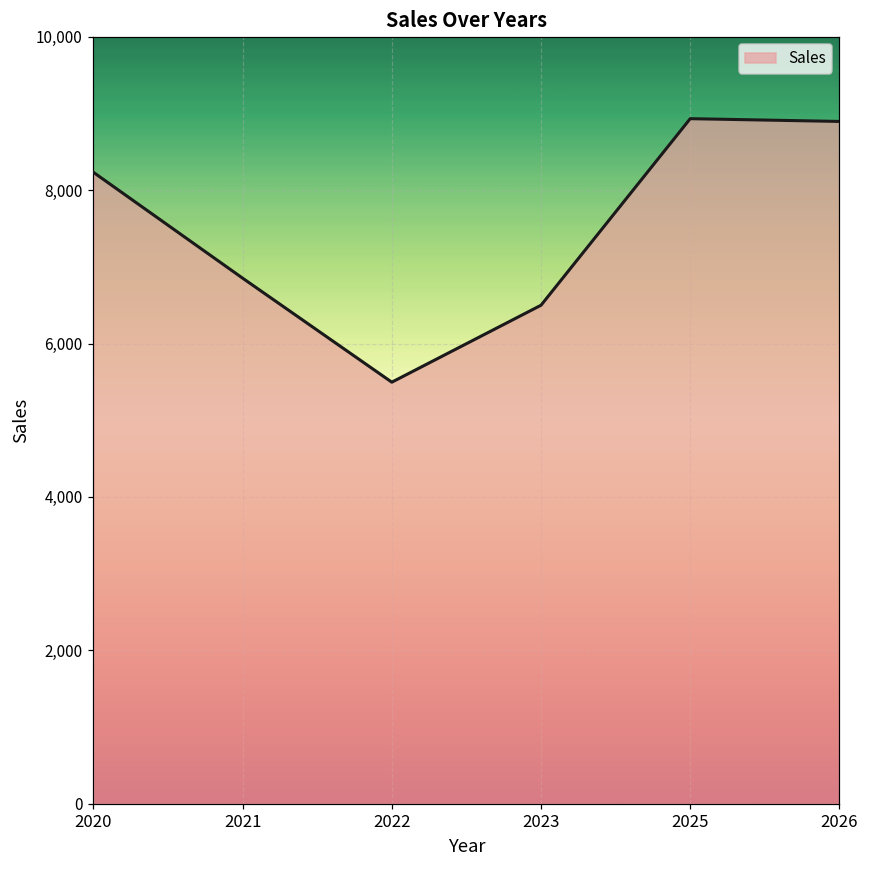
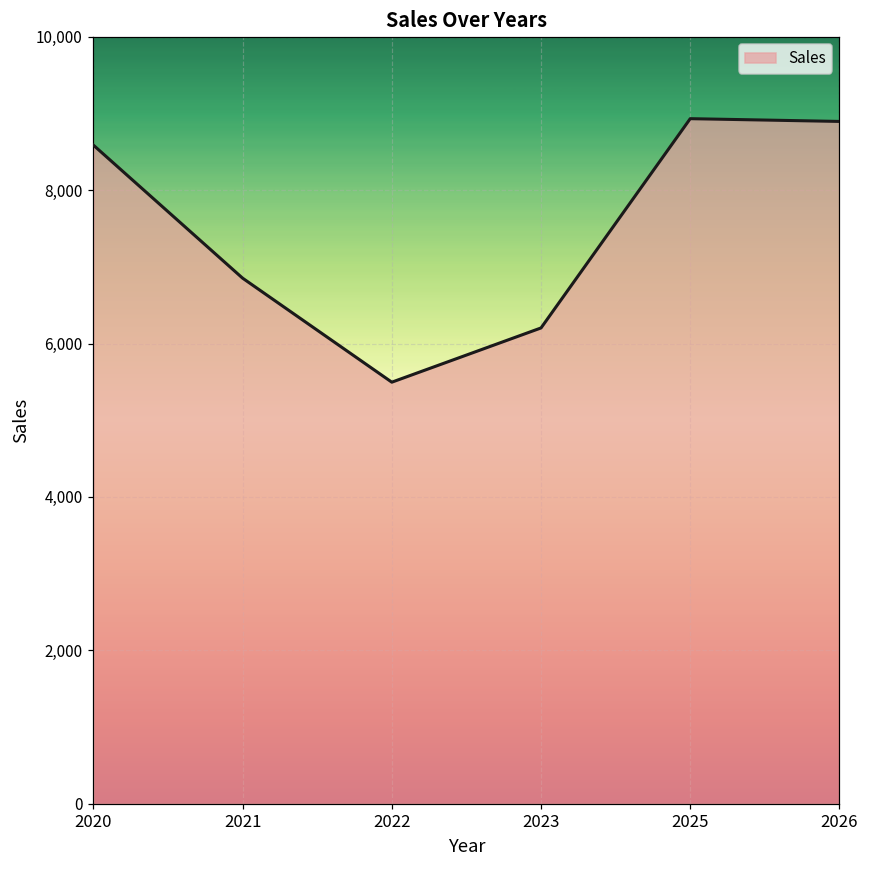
2020: 8,200 -> 8,600
2023: 6,500 -> 6,200
